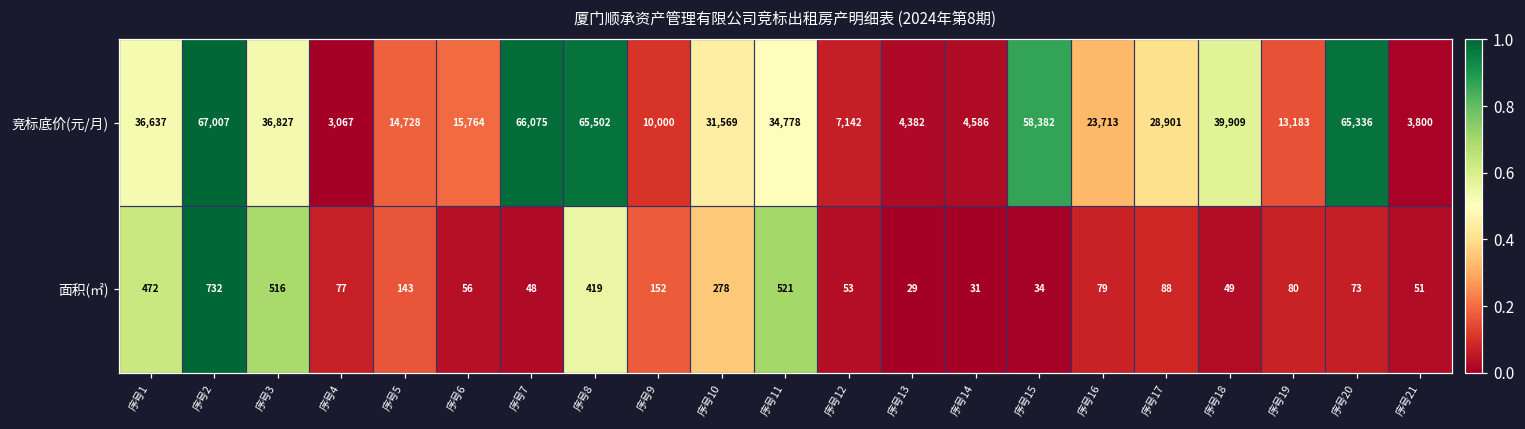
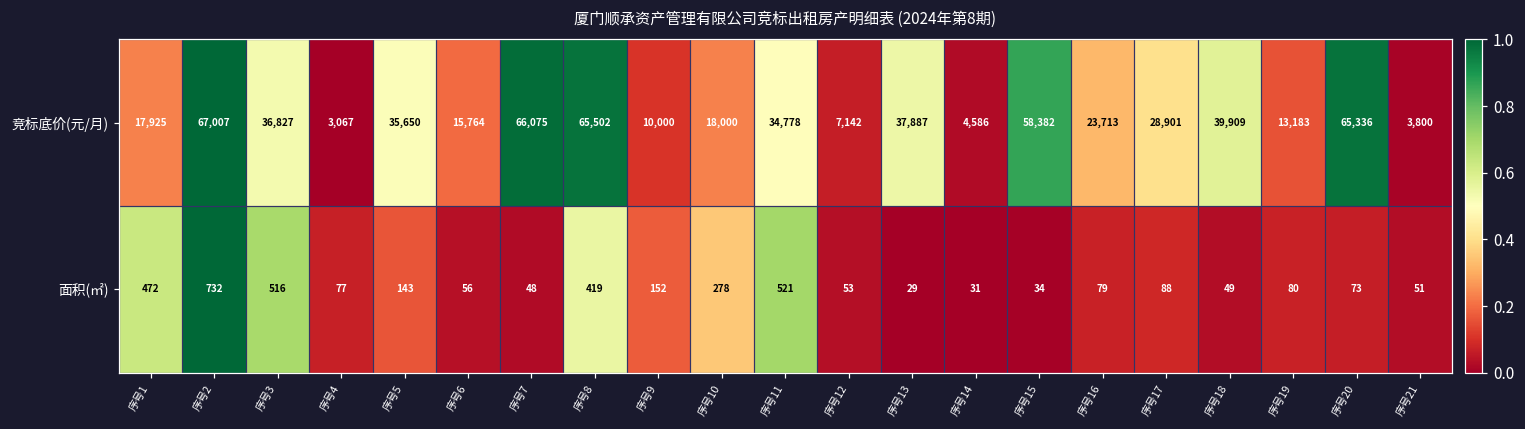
竞标底价(元/月), 序号1: 36,637 -> 17,925
竞标底价(元/月), 序号5: 14,728 -> 35,650
竞标底价(元/月), 序号10: 31,569 -> 18,000
竞标底价(元/月), 序号13: 4,382 -> 37,887
